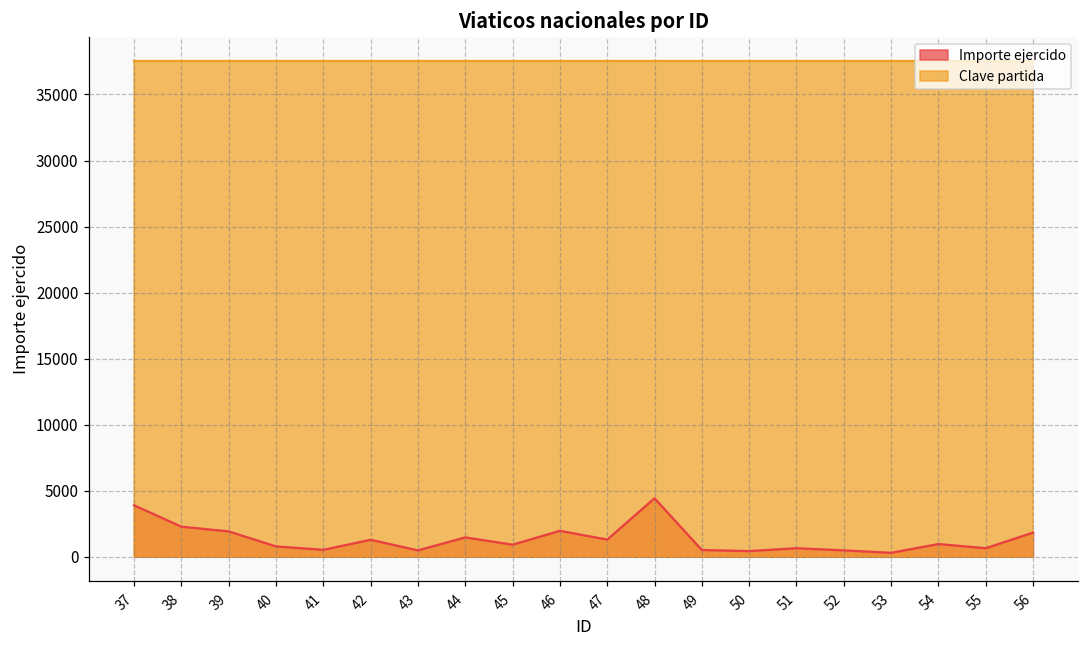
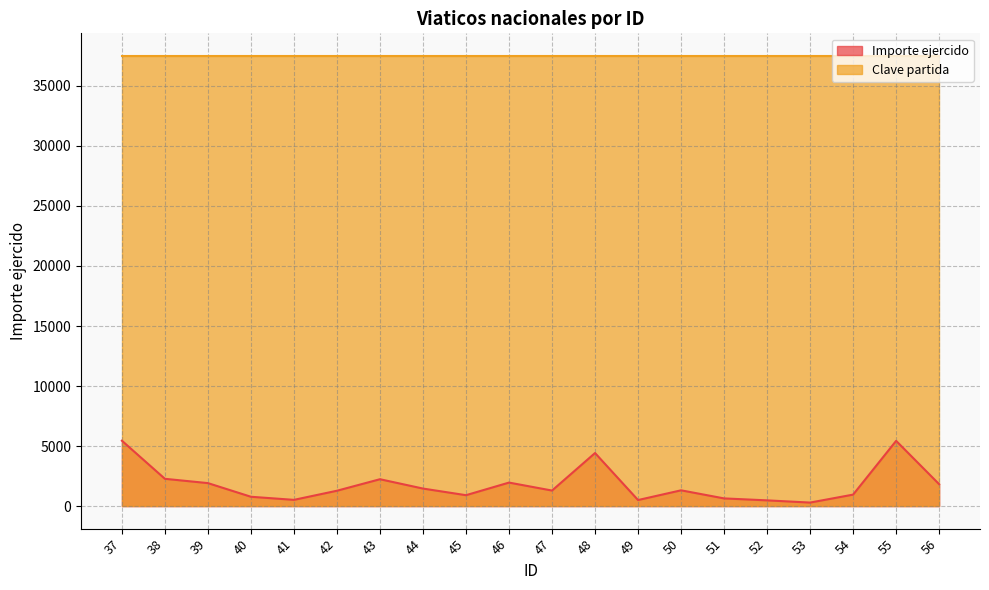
Importe ejercido, 37: 3900 -> 5400
Importe ejercido, 43: 500 -> 2200
Importe ejercido, 50: 400 -> 1300
Importe ejercido, 55: 600 -> 5400
